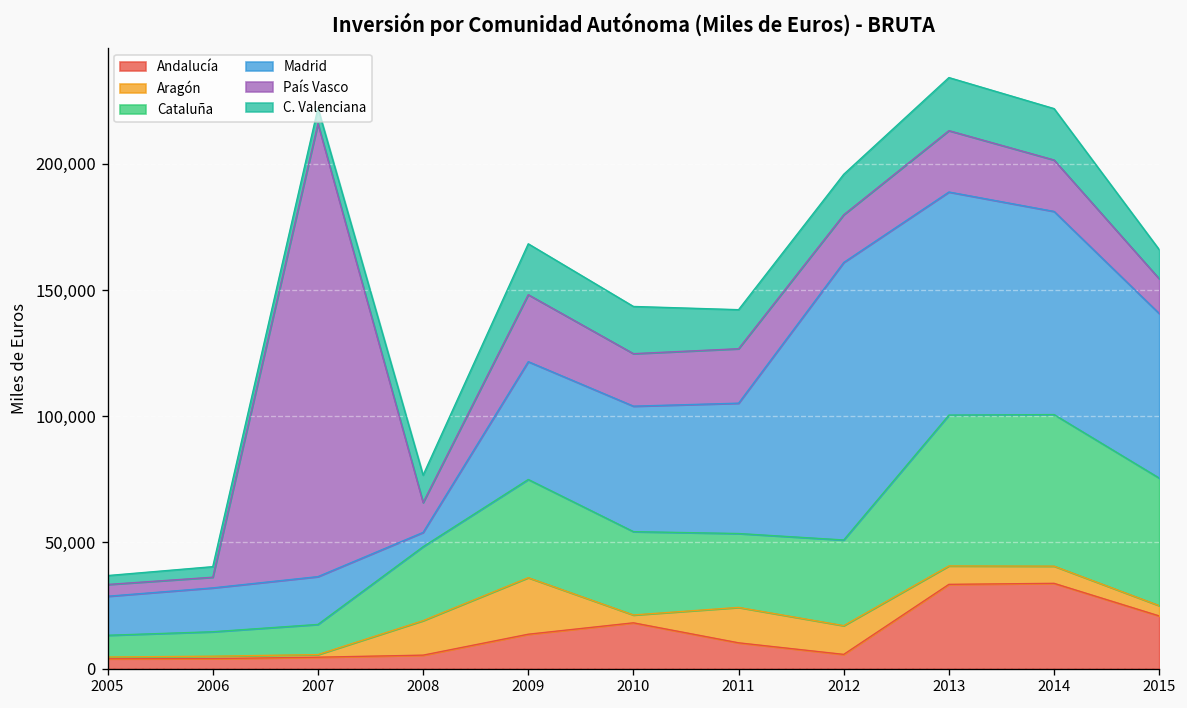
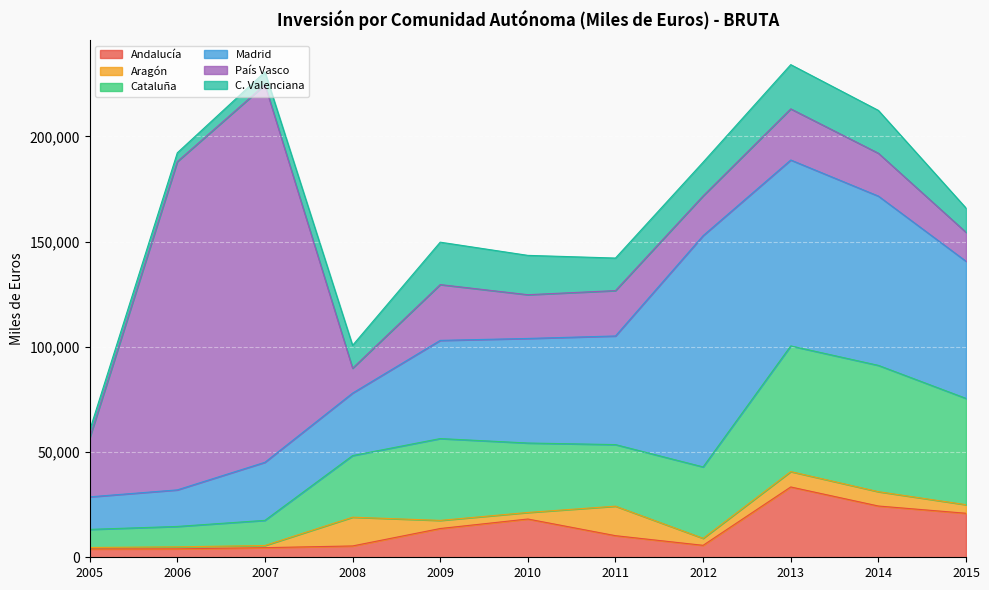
País Vasco, 2005: 5,000 -> 28,000
País Vasco, 2006: 4,000 -> 156,000
Madrid, 2007: 19,000 -> 28,000
Madrid, 2008: 6,000 -> 30,000
Aragón, 2009: 22,000 -> 4,000
Aragón, 2012: 11,000 -> 3,000
Andalucía, 2014: 34,000 -> 24,000
